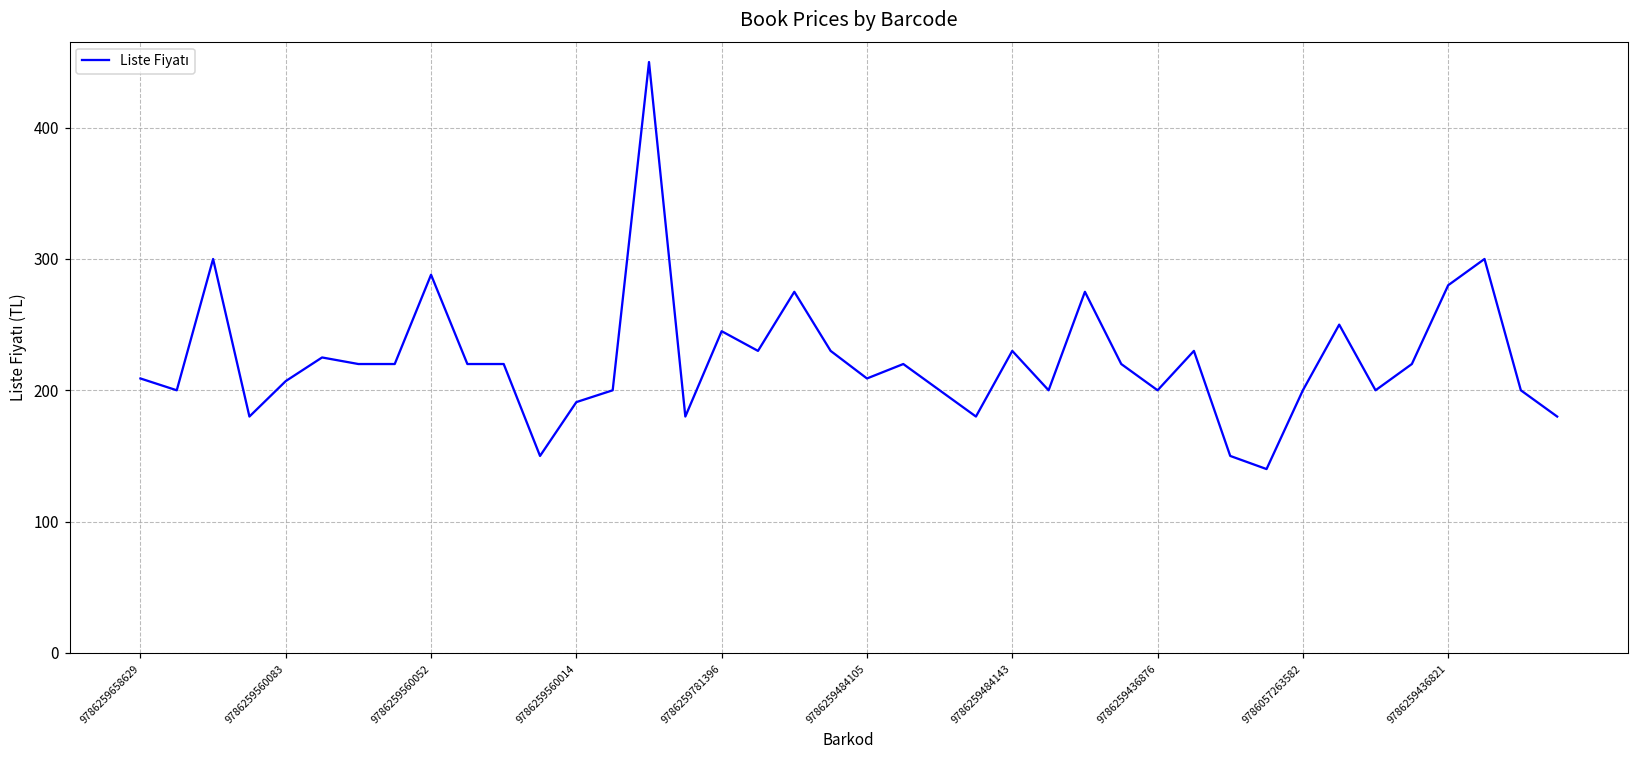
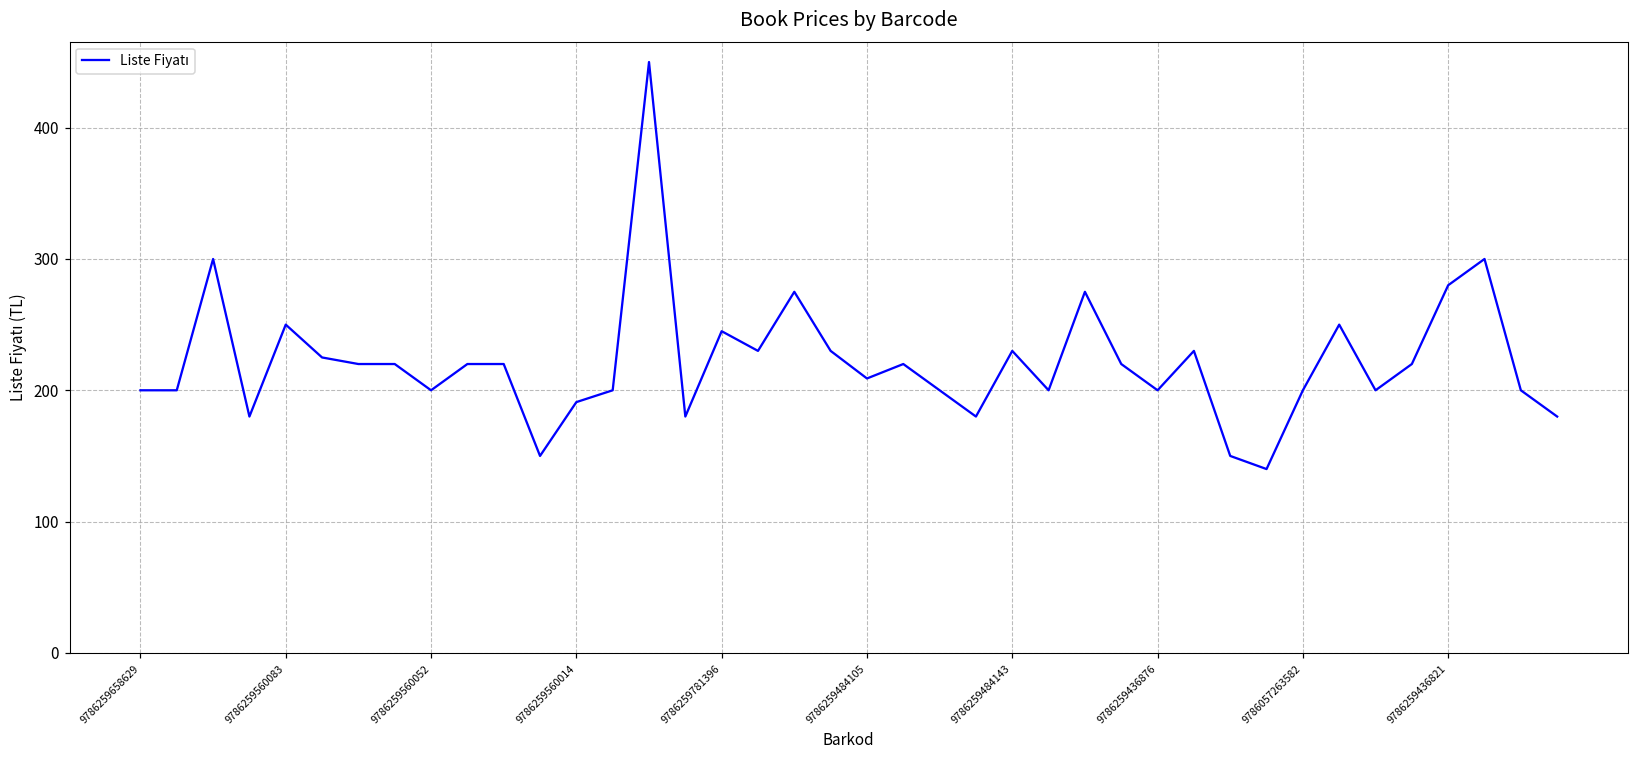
9786259658629: 209 -> 200
9786259560083: 207 -> 250
9786259560052: 288 -> 200
